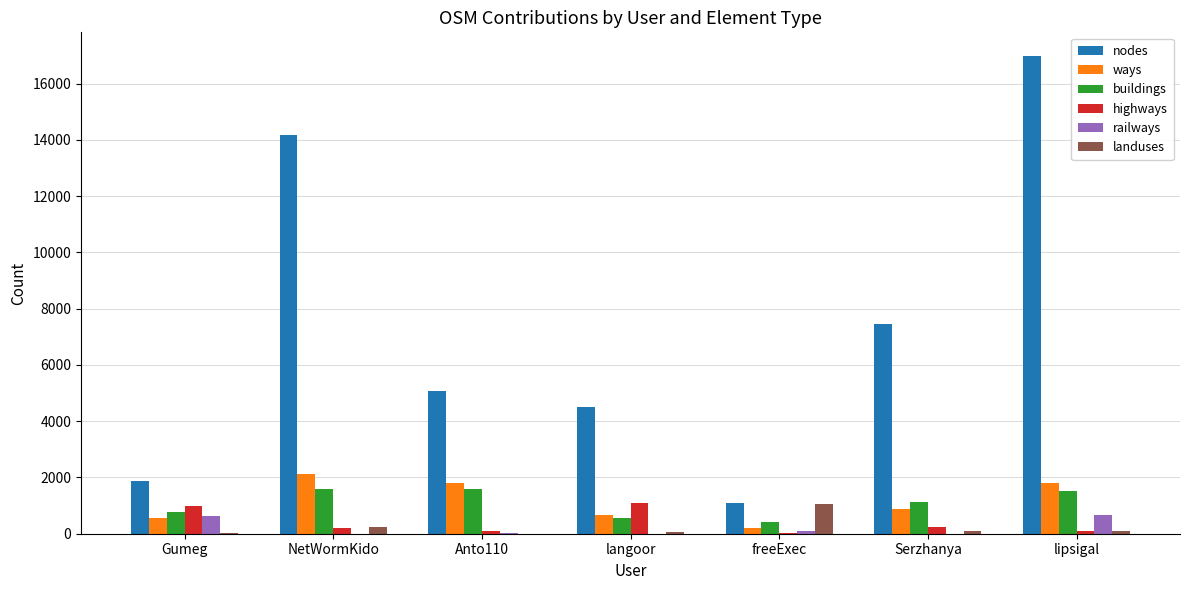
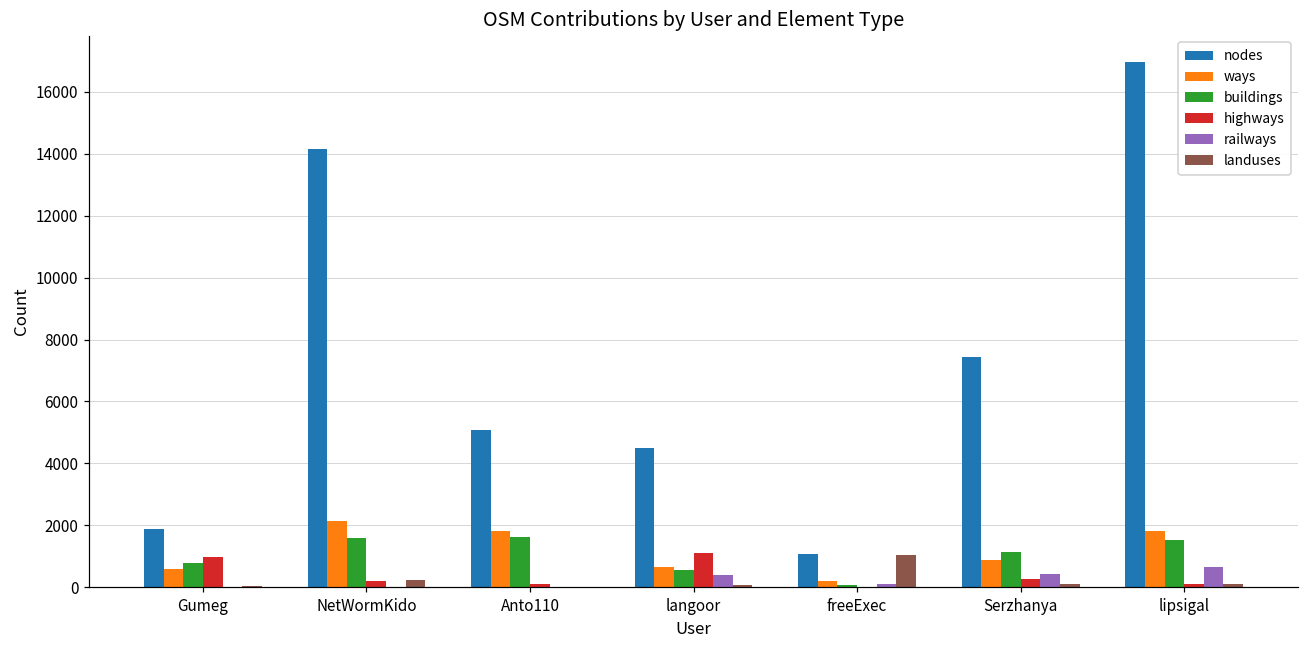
railways, Gumeg: 600 -> 0
railways, langoor: 0 -> 400
buildings, freeExec: 400 -> 100
railways, Serzhanya: 0 -> 400
